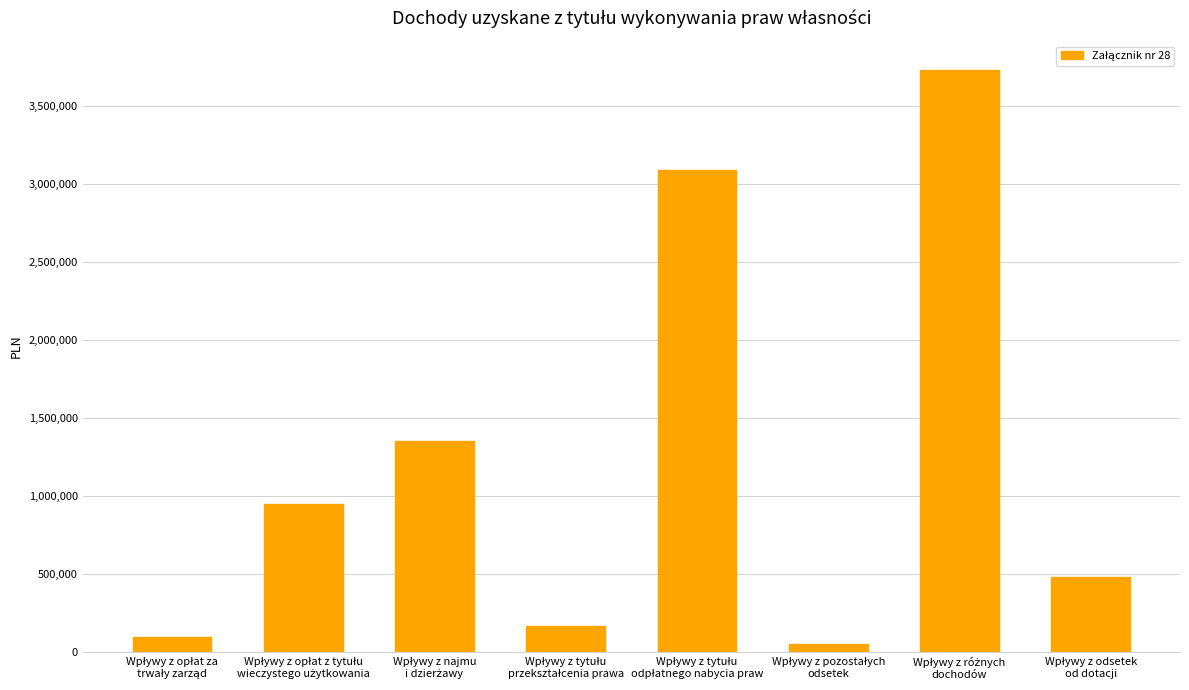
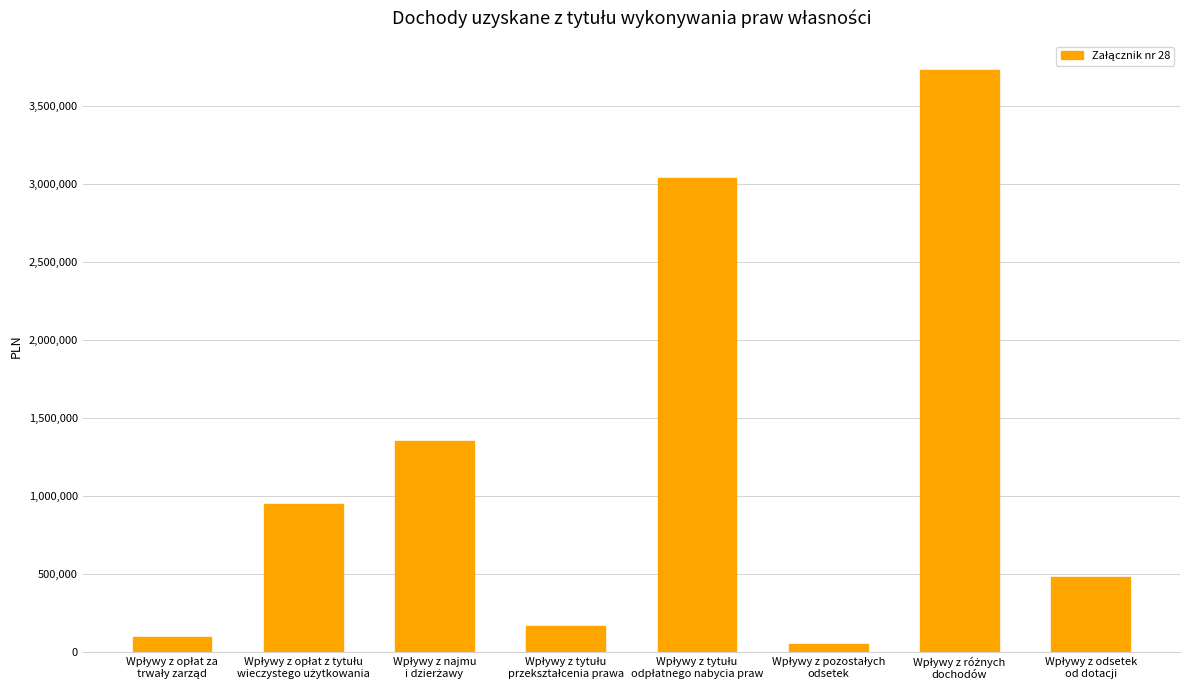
Wpływy z tytułu odpłatnego nabycia praw: 3,090,000 -> 3,040,000
